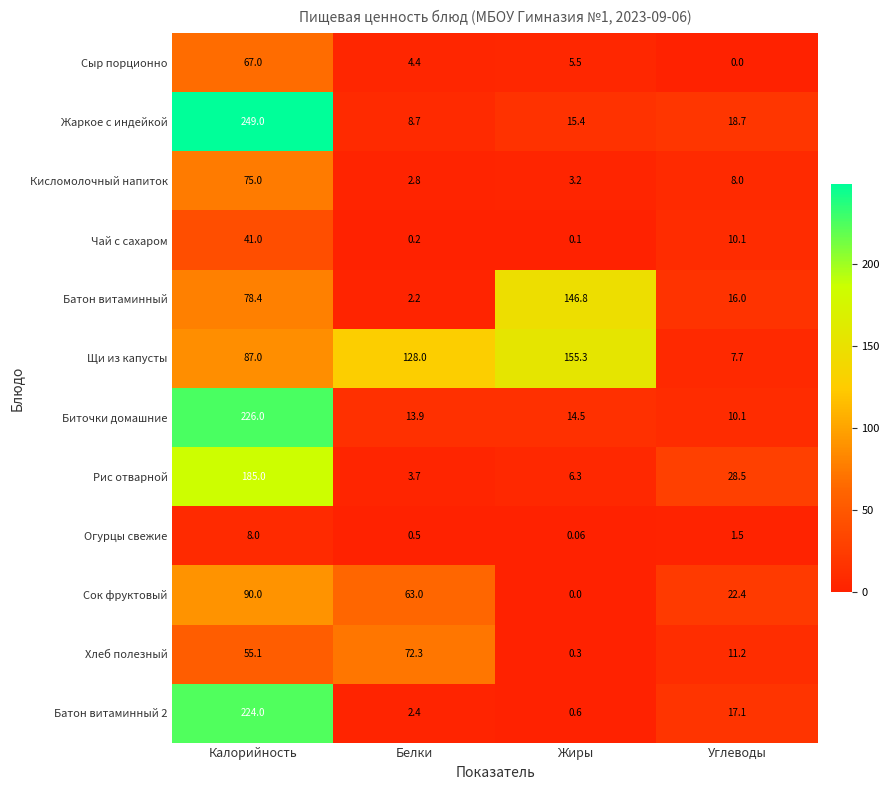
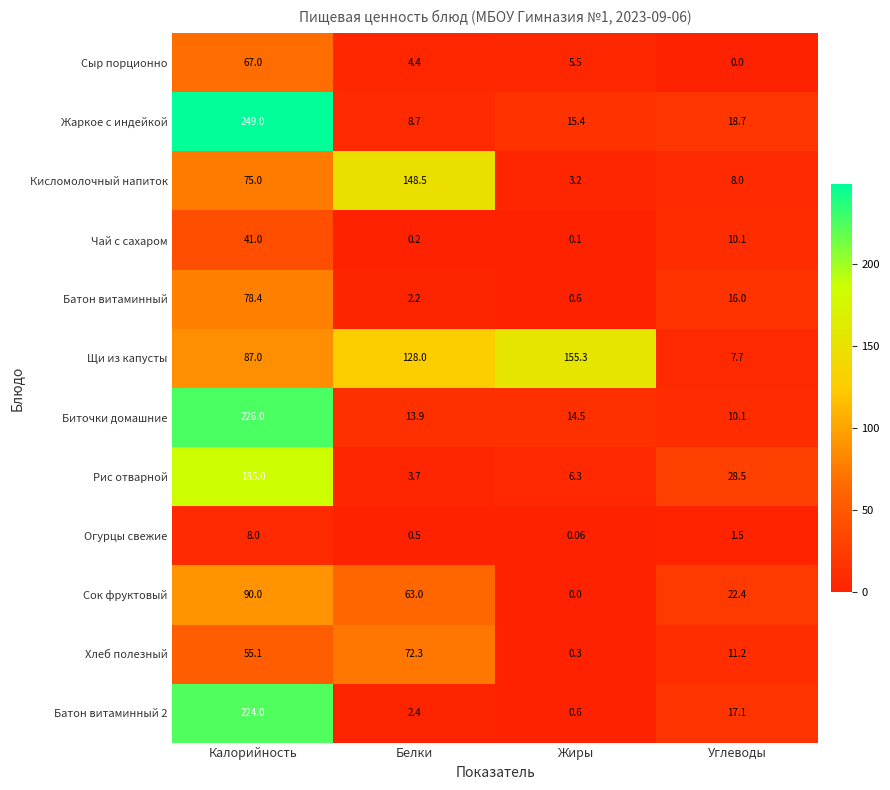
Кисломолочный напиток, Белки: 2.8 -> 148.5
Батон витаминный, Жиры: 146.8 -> 0.6
